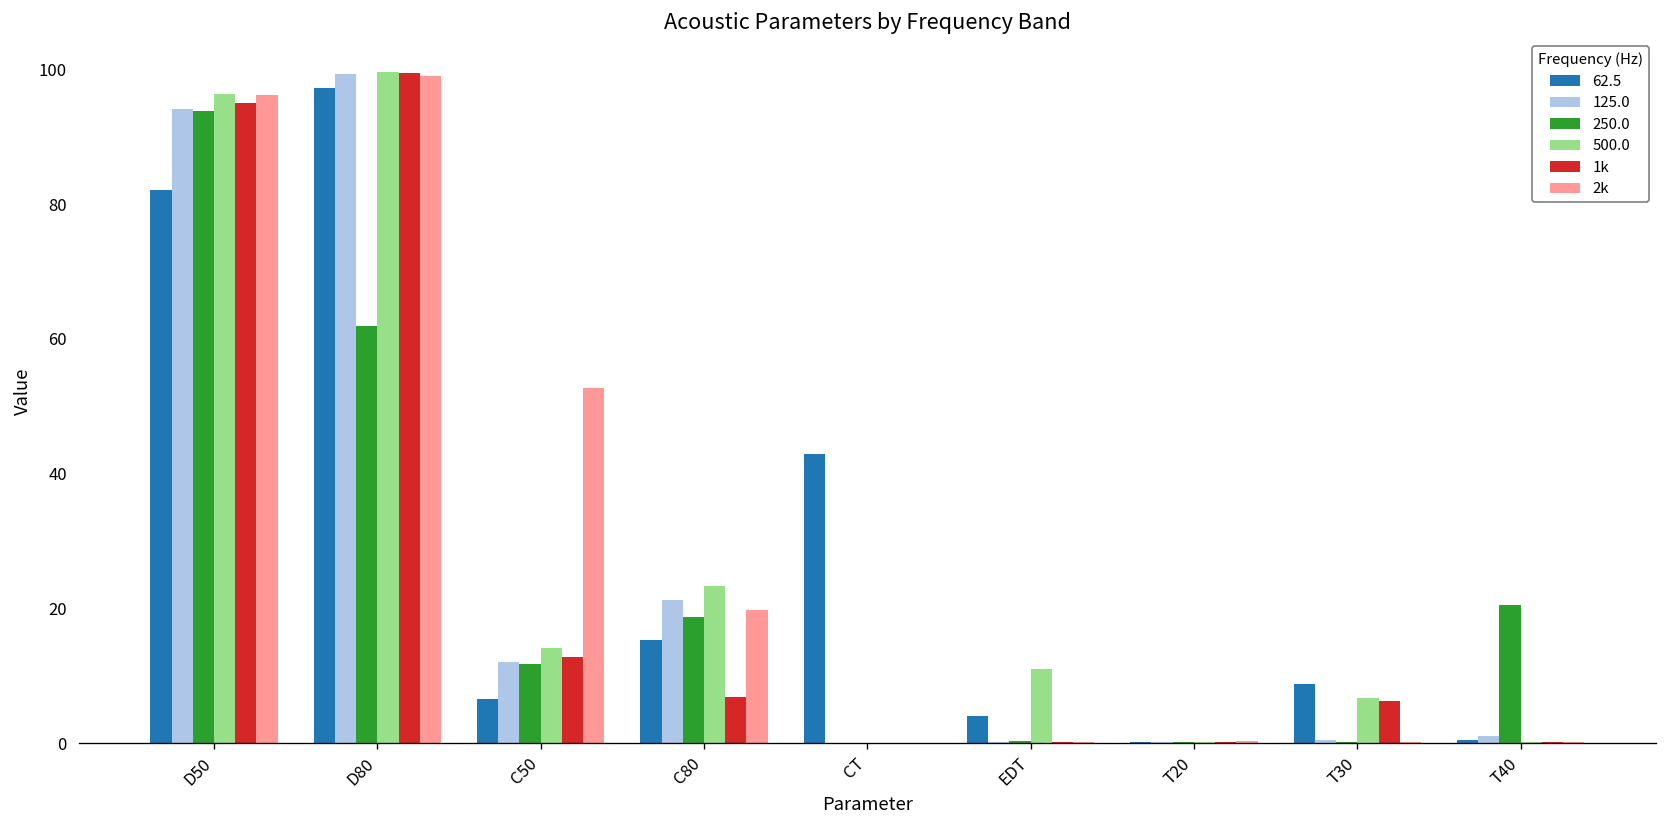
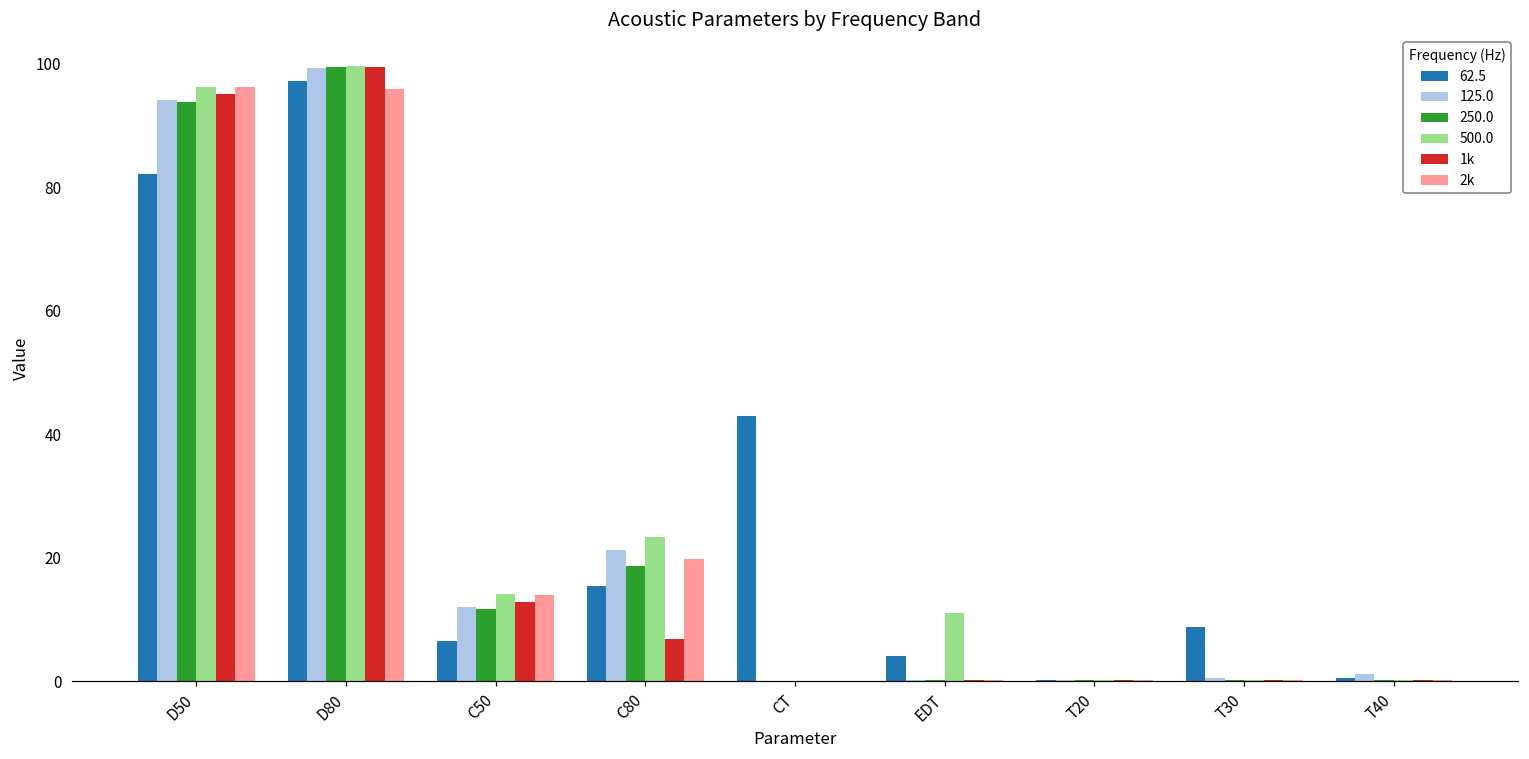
250.0, D80: 62 -> 99
2k, D80: 99 -> 96
2k, C50: 53 -> 14
500.0, T30: 7 -> 0
1k, T30: 6 -> 0
250.0, T40: 21 -> 0
